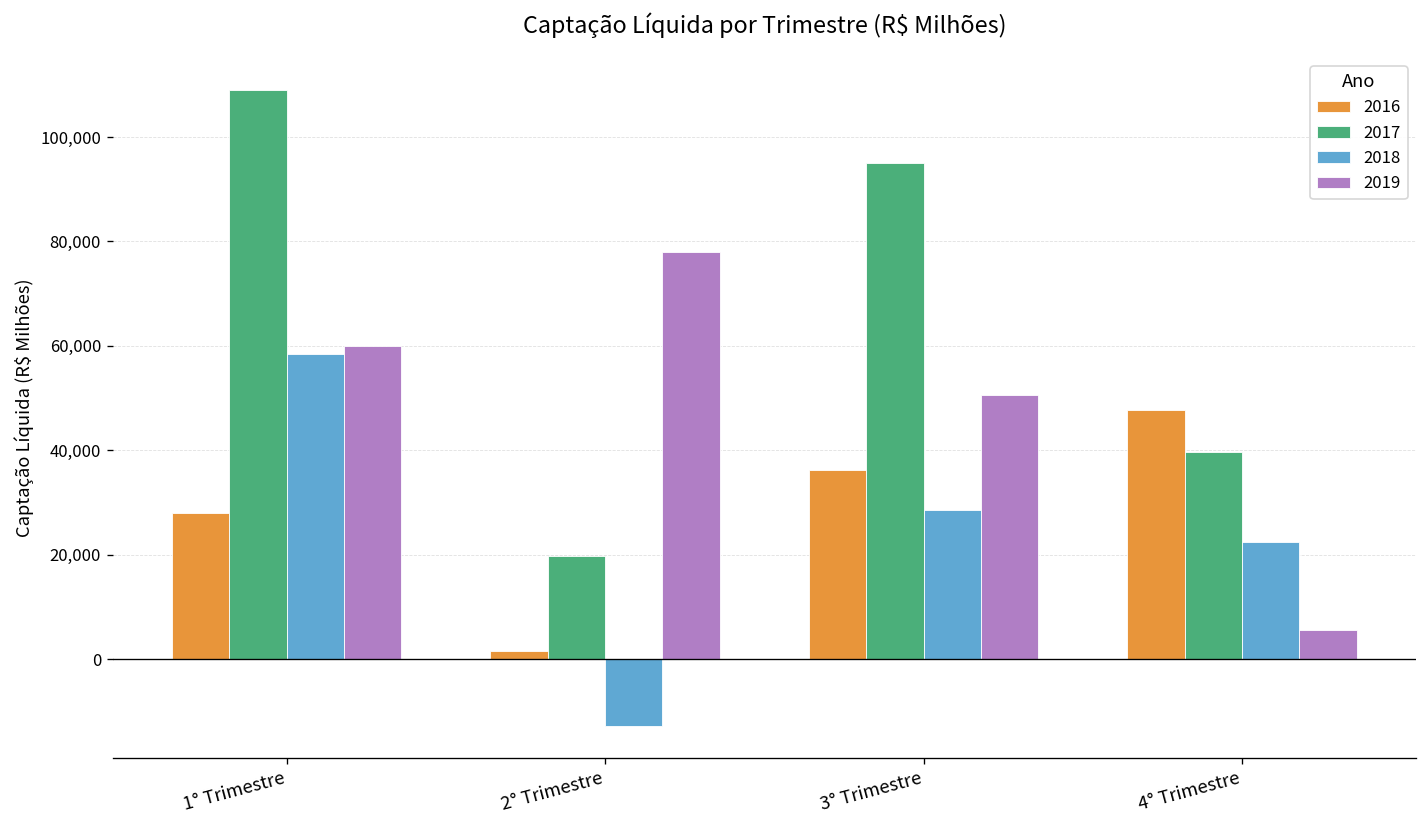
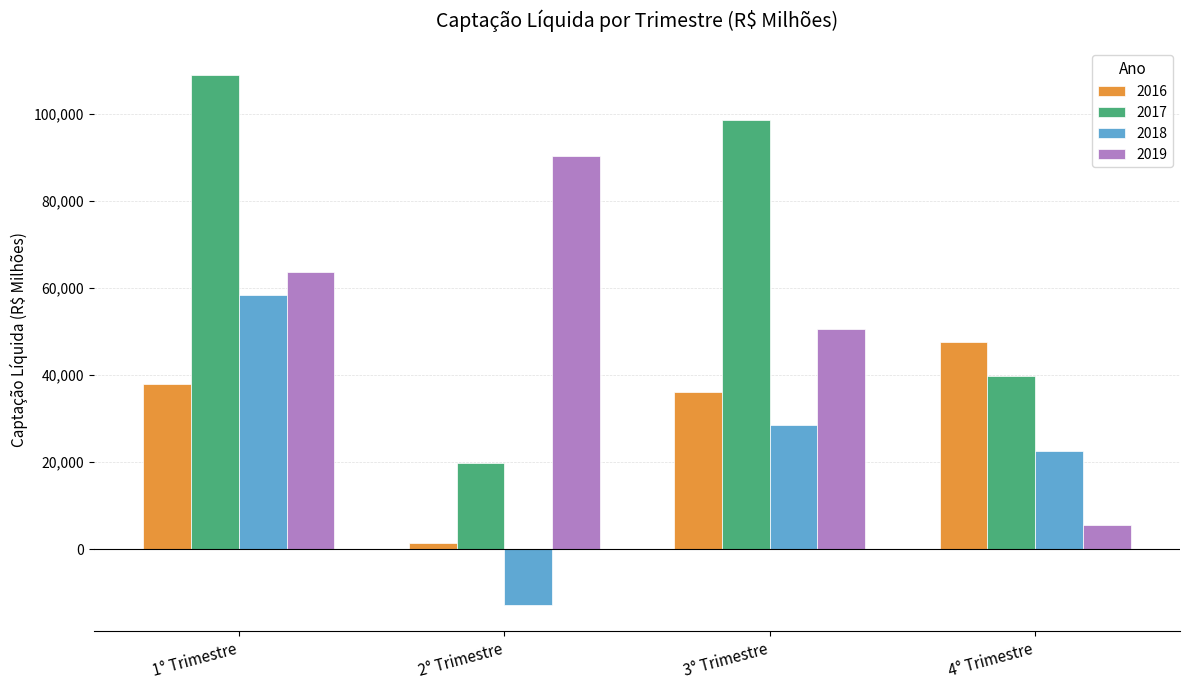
2016, 1° Trimestre: 28,000 -> 38,000
2019, 1° Trimestre: 60,000 -> 64,000
2019, 2° Trimestre: 78,000 -> 90,000
2017, 3° Trimestre: 95,000 -> 99,000
